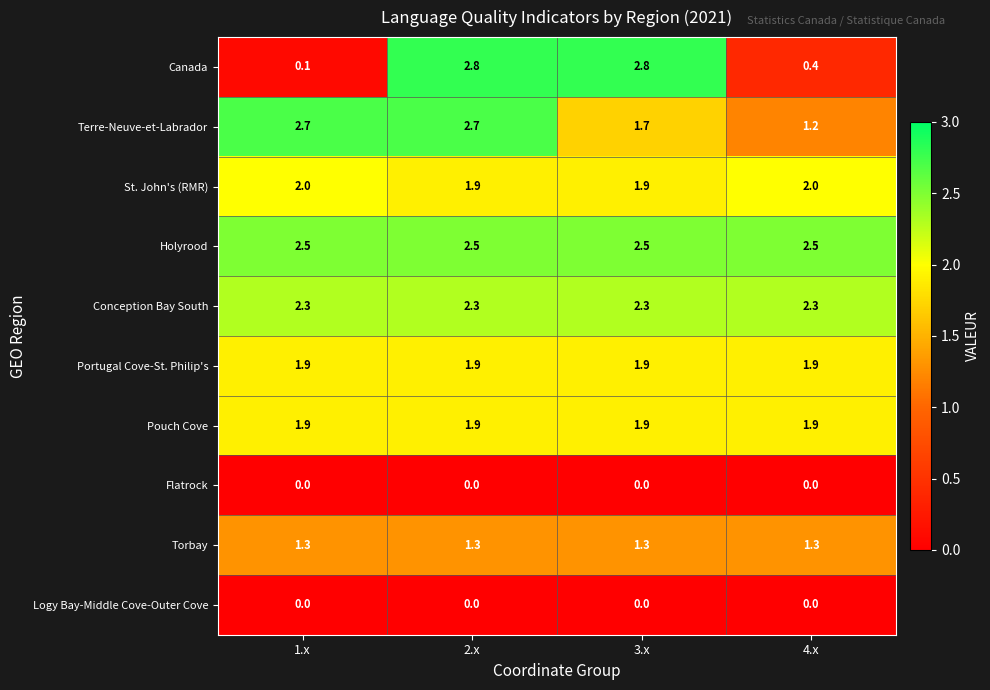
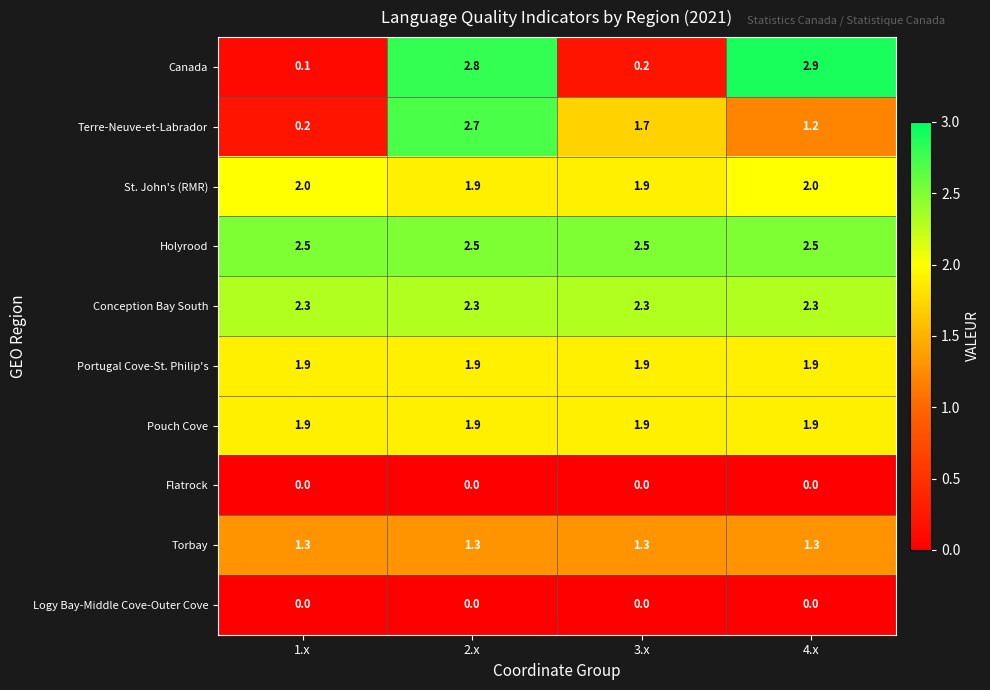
Canada, 3.x: 2.8 -> 0.2
Canada, 4.x: 0.4 -> 2.9
Terre-Neuve-et-Labrador, 1.x: 2.7 -> 0.2
